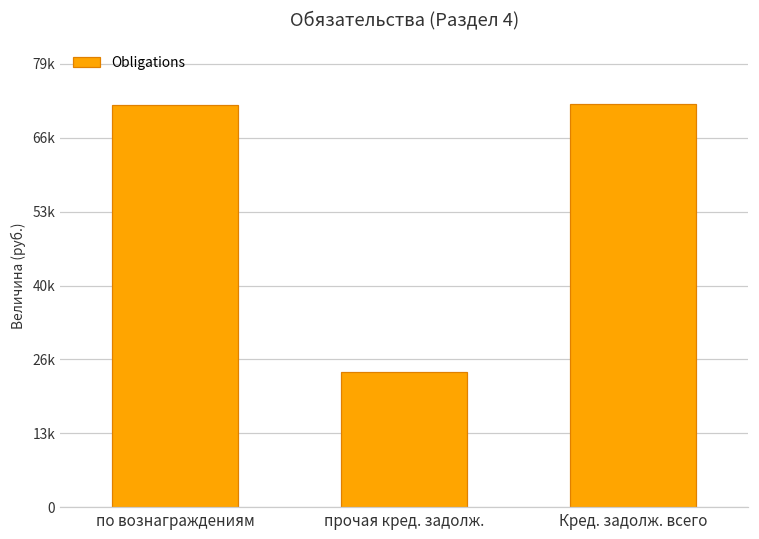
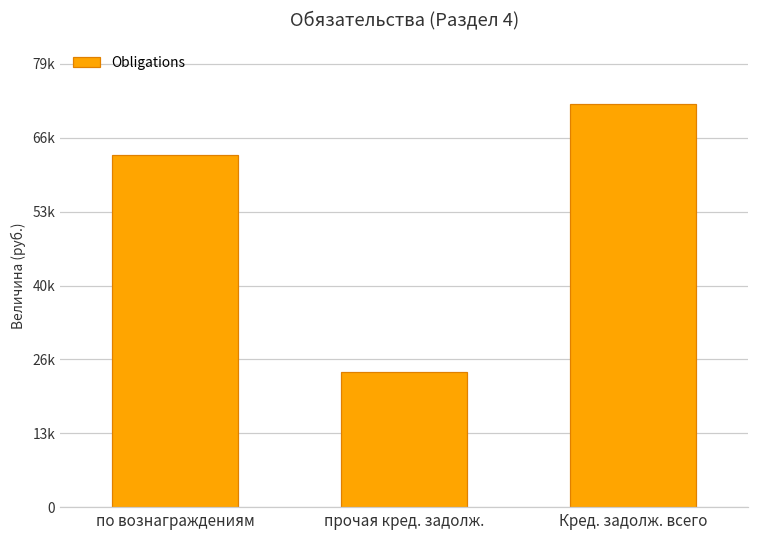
по вознаграждениям: 72000 -> 63000
